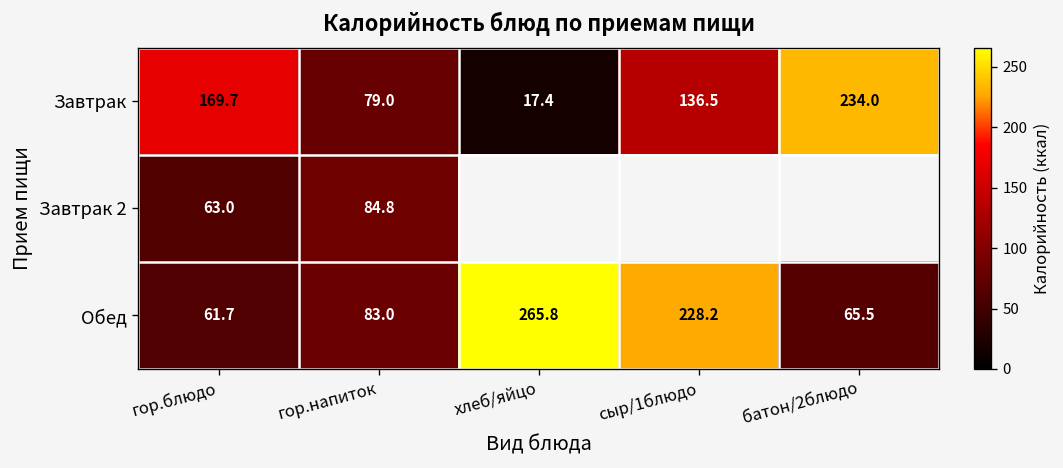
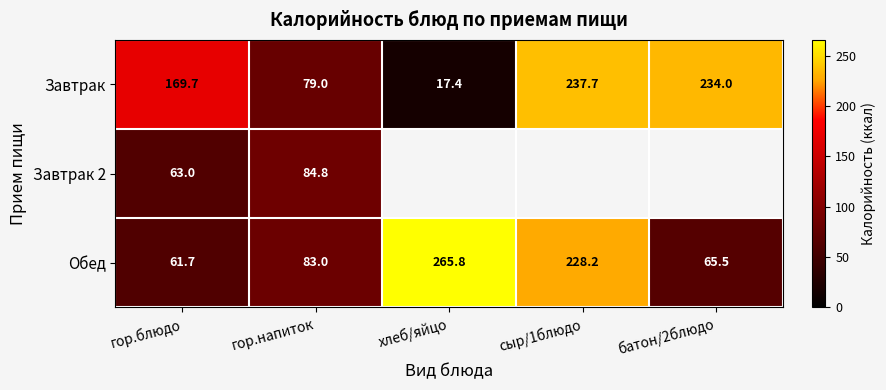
Завтрак, сыр/1блюдо: 136.5 -> 237.7
